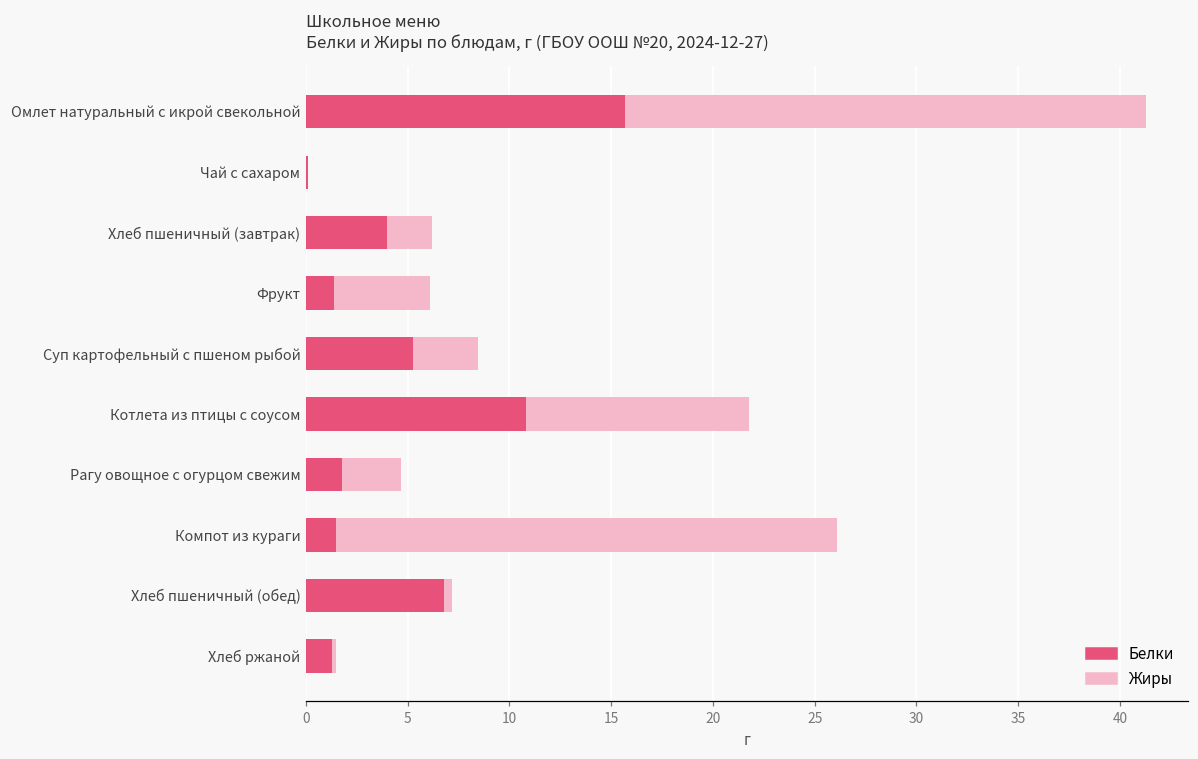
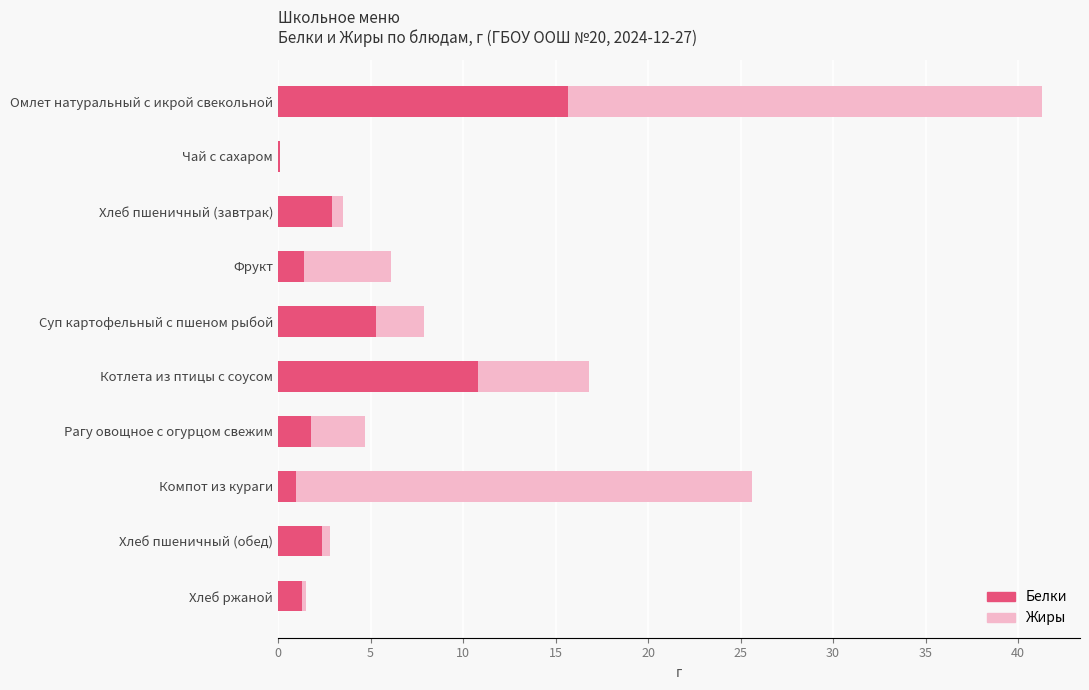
Белки, Хлеб пшеничный (завтрак): 4.0 -> 2.9
Жиры, Хлеб пшеничный (завтрак): 2.2 -> 0.6
Жиры, Суп картофельный с пшеном рыбой: 3.2 -> 2.6
Жиры, Котлета из птицы с соусом: 11 -> 6
Белки, Компот из кураги: 1.5 -> 1.0
Белки, Хлеб пшеничный (обед): 6.8 -> 2.4
